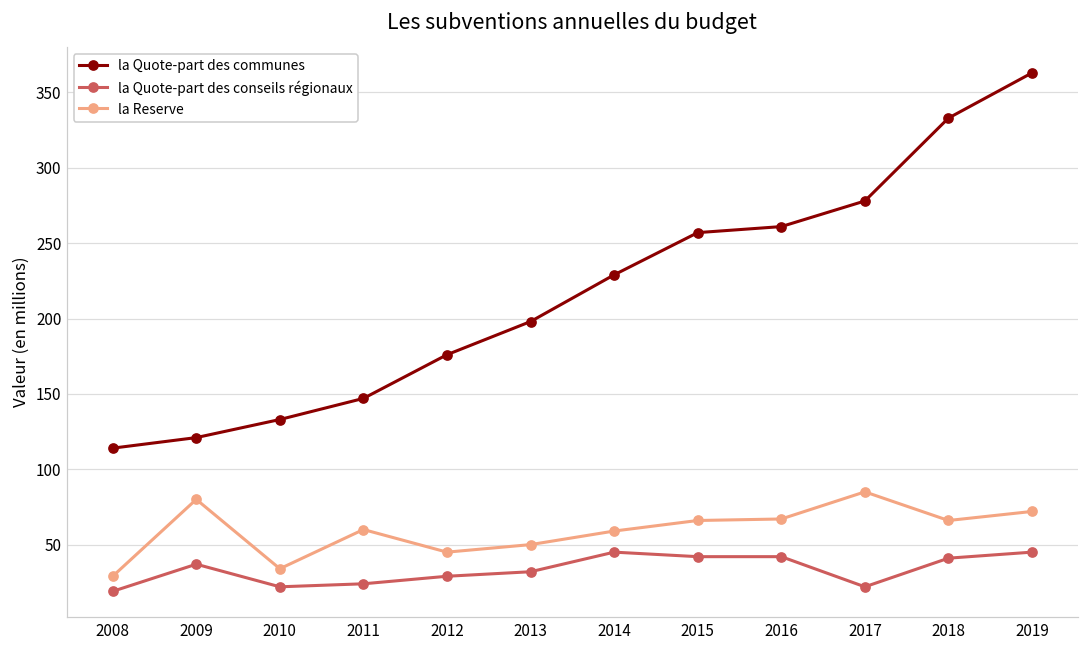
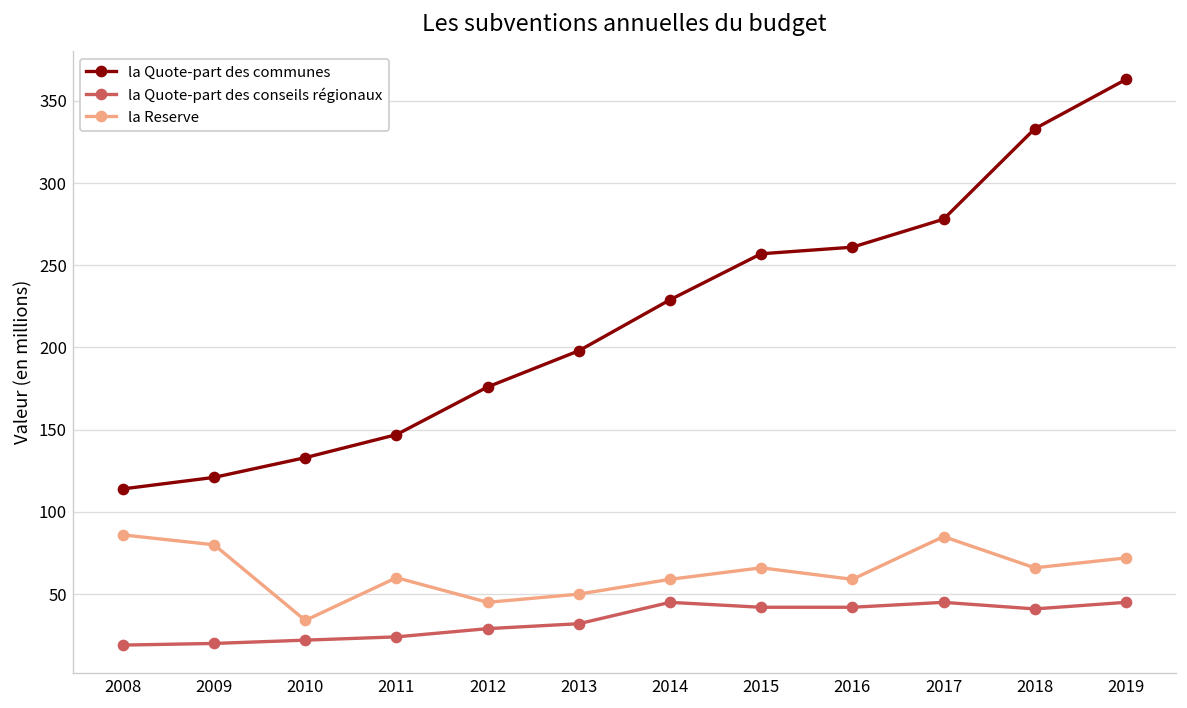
la Reserve, 2008: 29 -> 86
la Quote-part des conseils régionaux, 2009: 37 -> 20
la Reserve, 2016: 67 -> 59
la Quote-part des conseils régionaux, 2017: 22 -> 45
